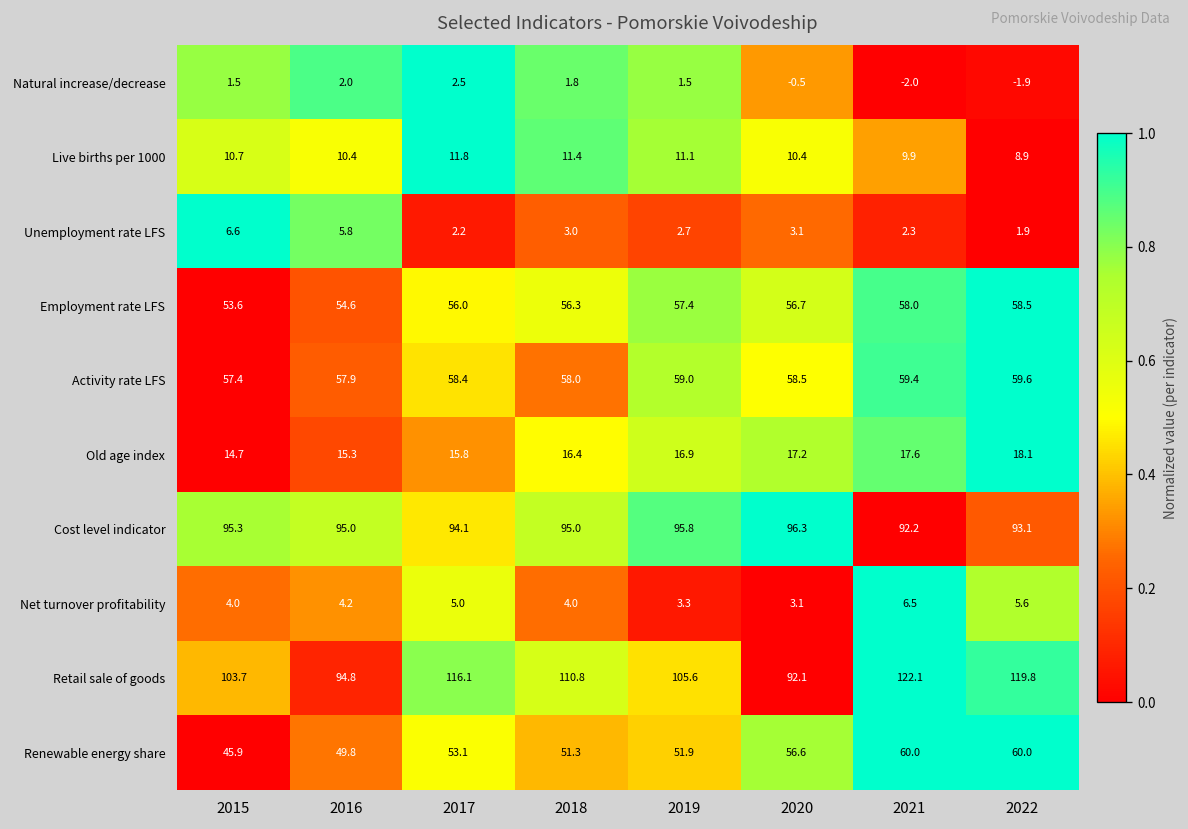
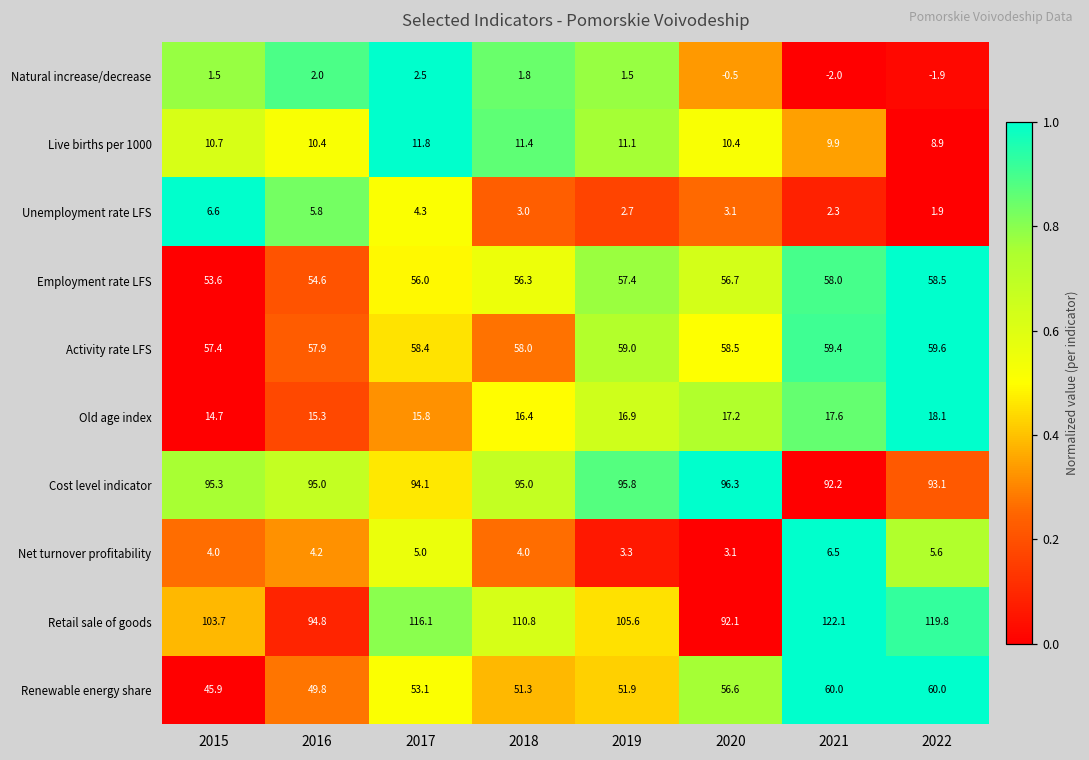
Unemployment rate LFS, 2017: 2.2 -> 4.3
